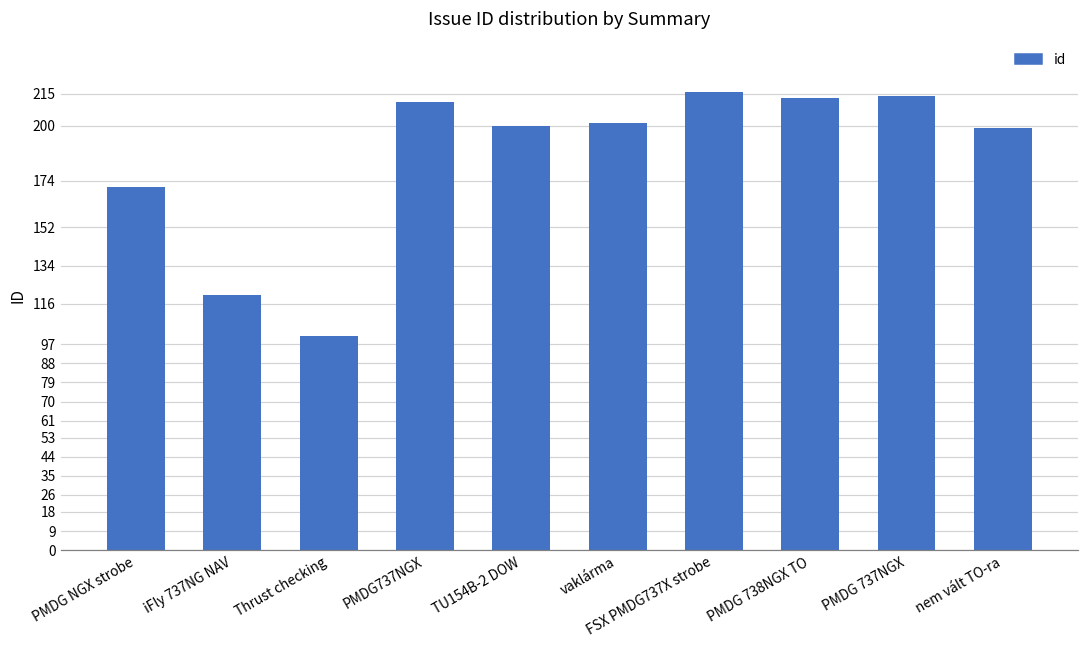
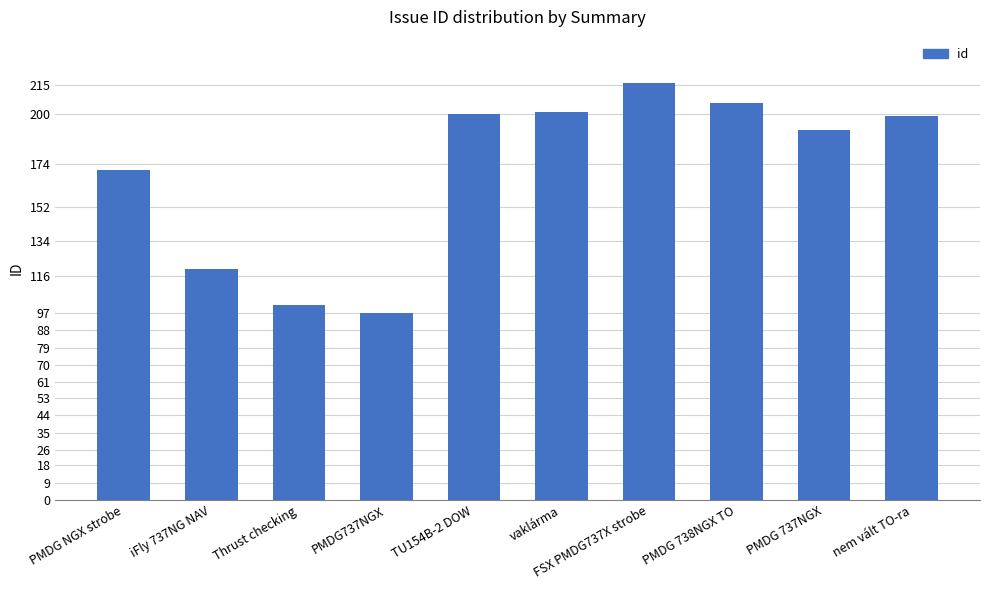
PMDG737NGX: 211 -> 97
PMDG 738NGX TO: 213 -> 206
PMDG 737NGX: 214 -> 192
